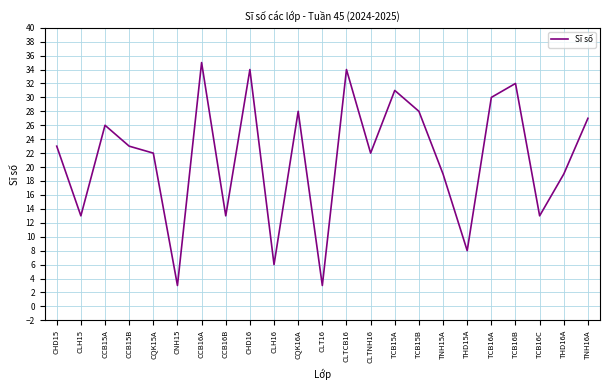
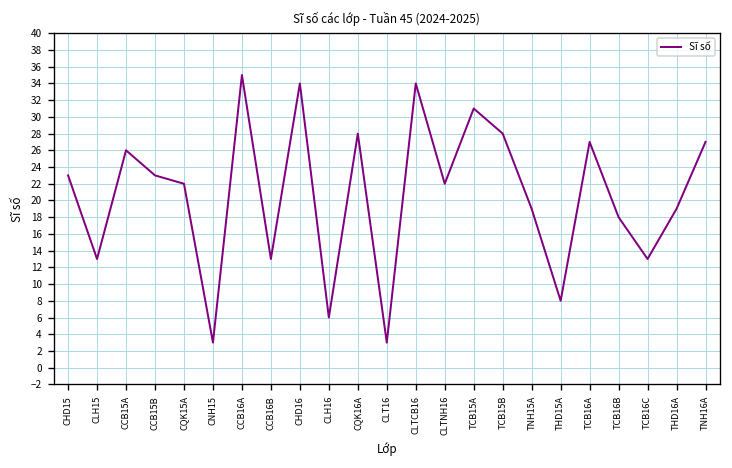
TCB16A: 30 -> 27
TCB16B: 32 -> 18
